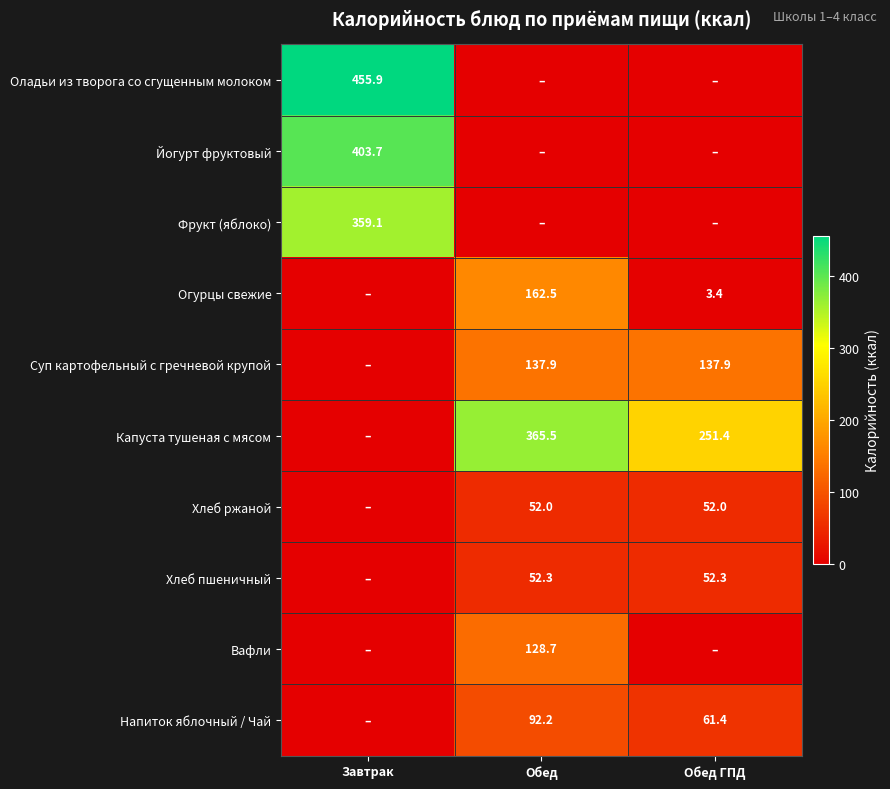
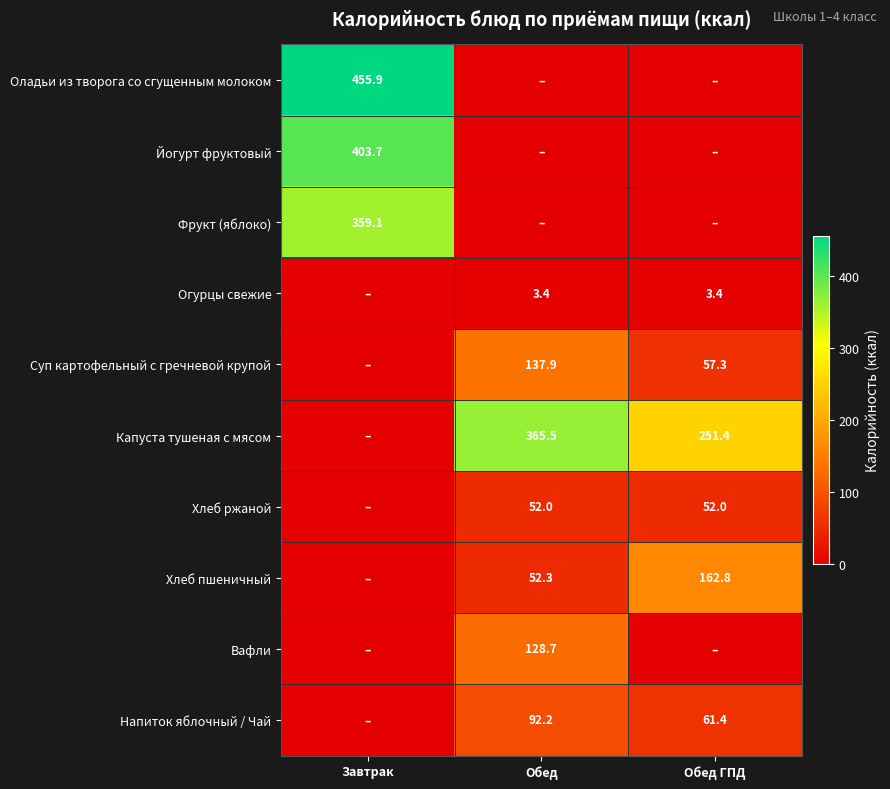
Огурцы свежие, Обед: 162.5 -> 3.4
Суп картофельный с гречневой крупой, Обед ГПД: 137.9 -> 57.3
Хлеб пшеничный, Обед ГПД: 52.3 -> 162.8
